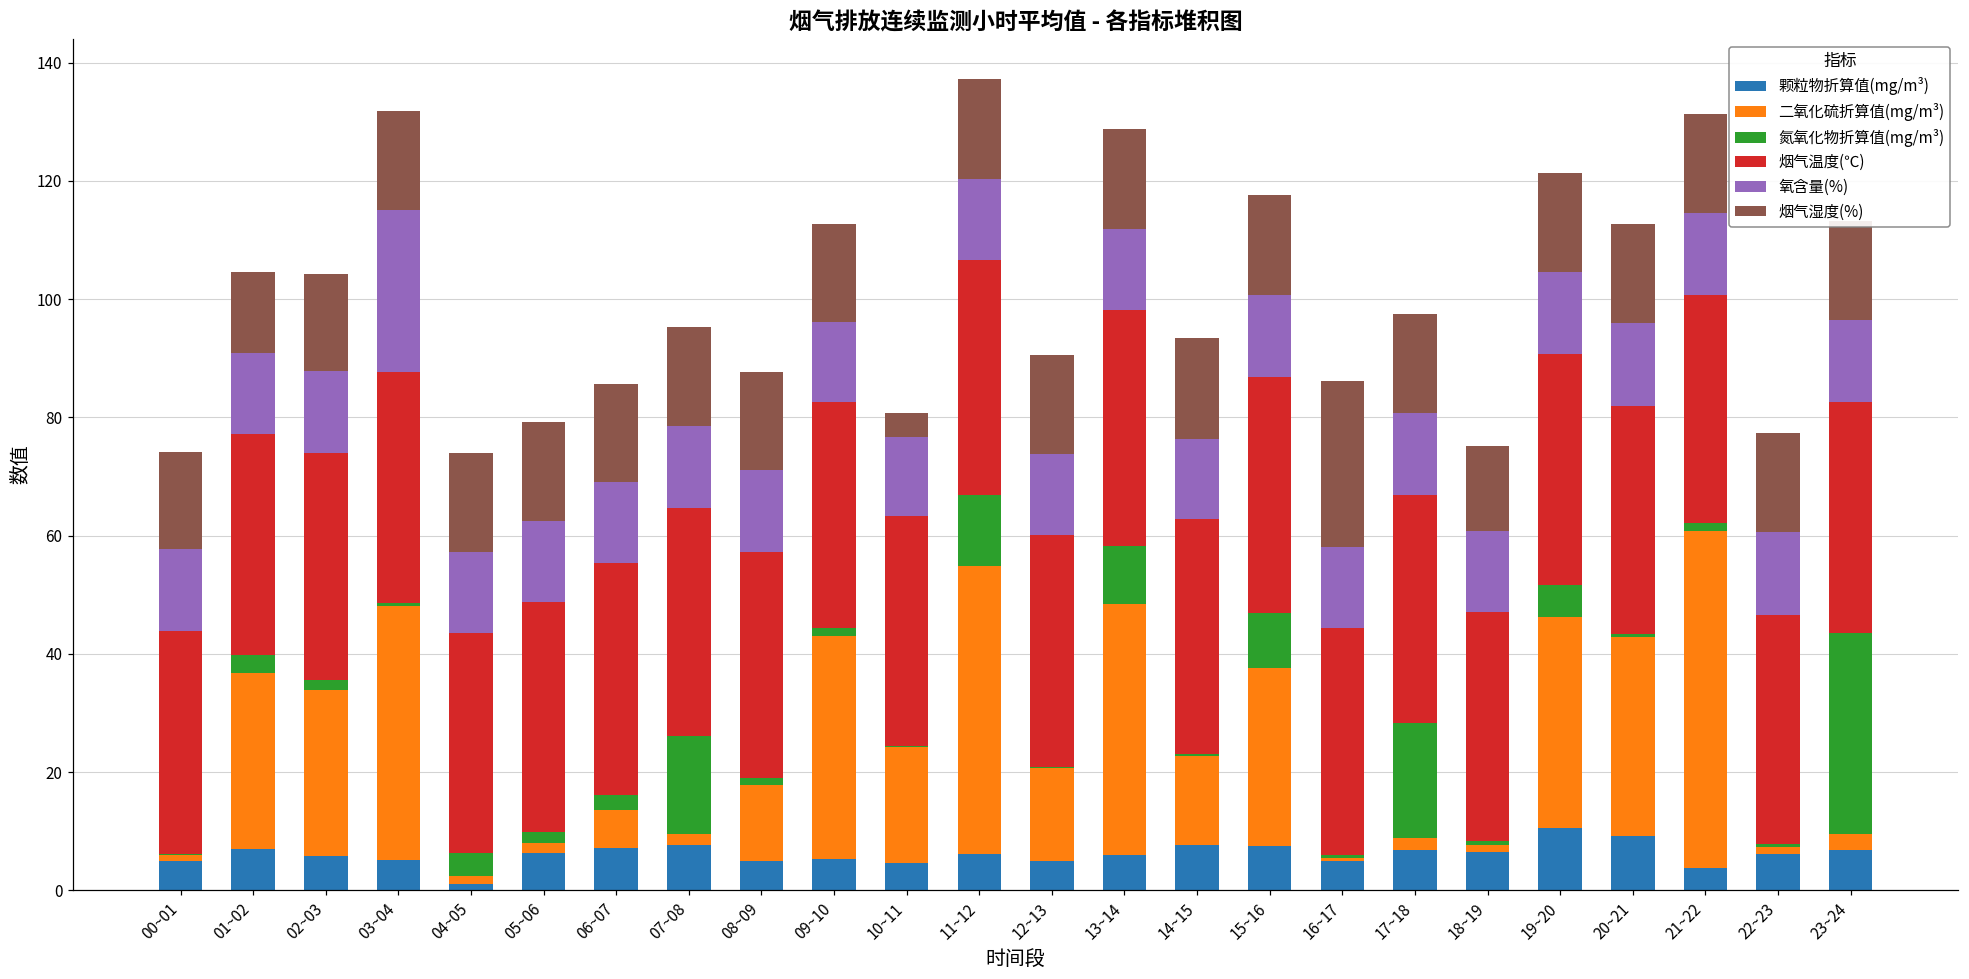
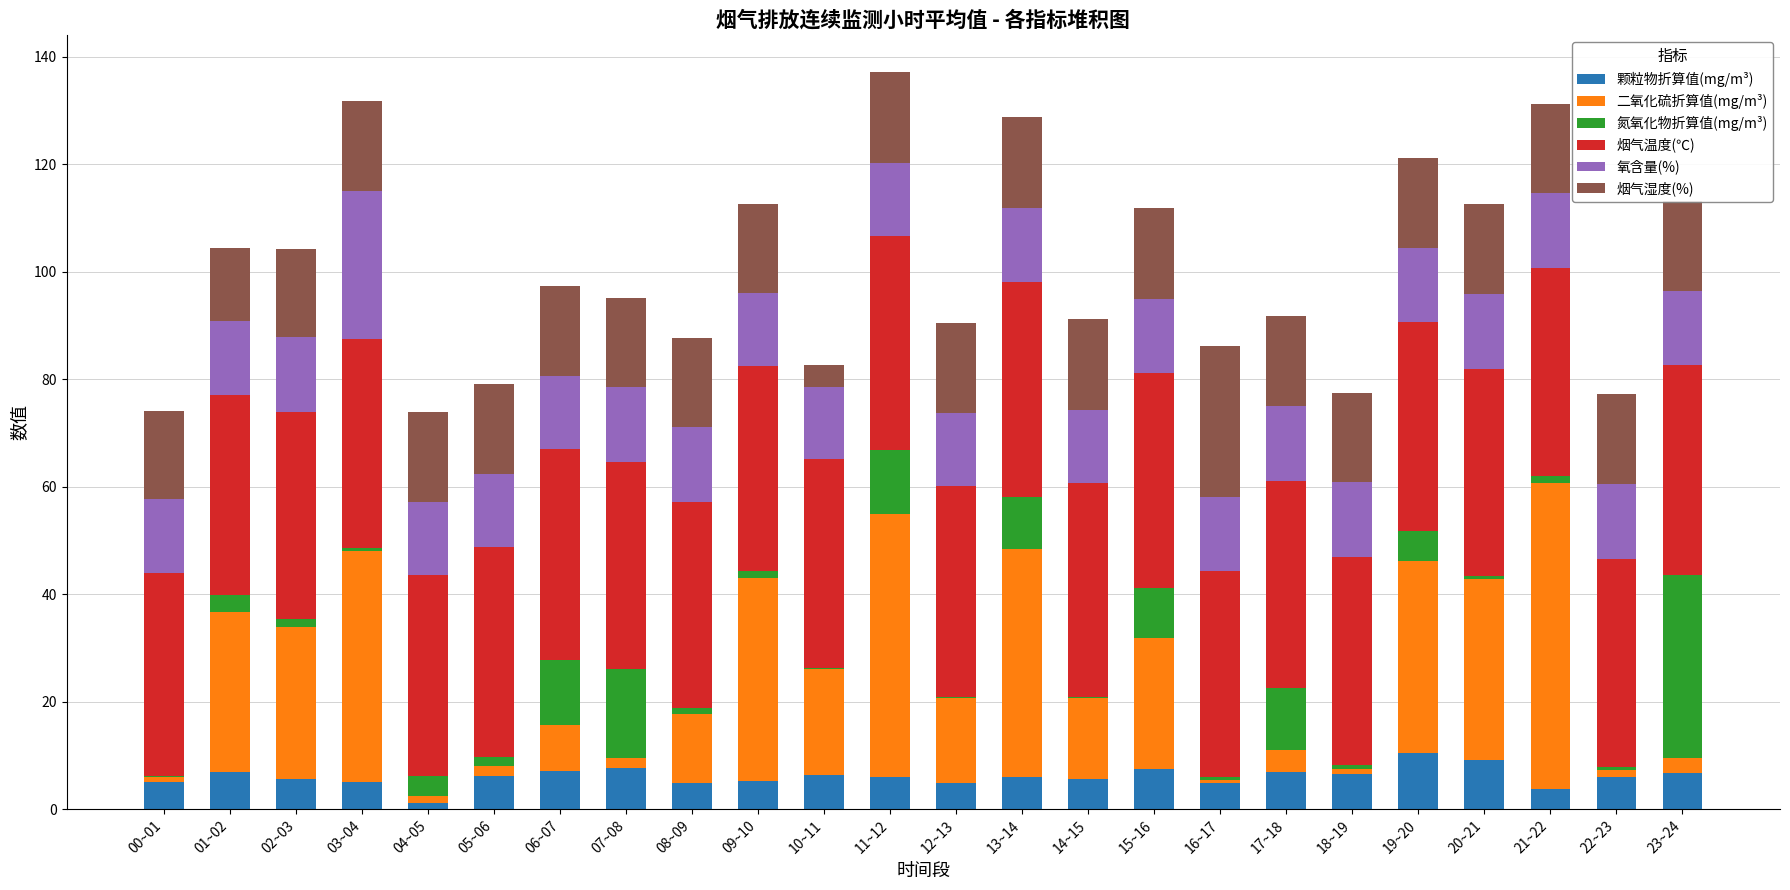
二氧化硫折算值(mg/m³), 06~07: 6 -> 9
氮氧化物折算值(mg/m³), 06~07: 2 -> 12
颗粒物折算值(mg/m³), 10~11: 5 -> 6
颗粒物折算值(mg/m³), 14~15: 8 -> 6
二氧化硫折算值(mg/m³), 15~16: 30 -> 24
二氧化硫折算值(mg/m³), 17~18: 2 -> 4
氮氧化物折算值(mg/m³), 17~18: 19 -> 12
烟气湿度(%), 18~19: 14 -> 17
